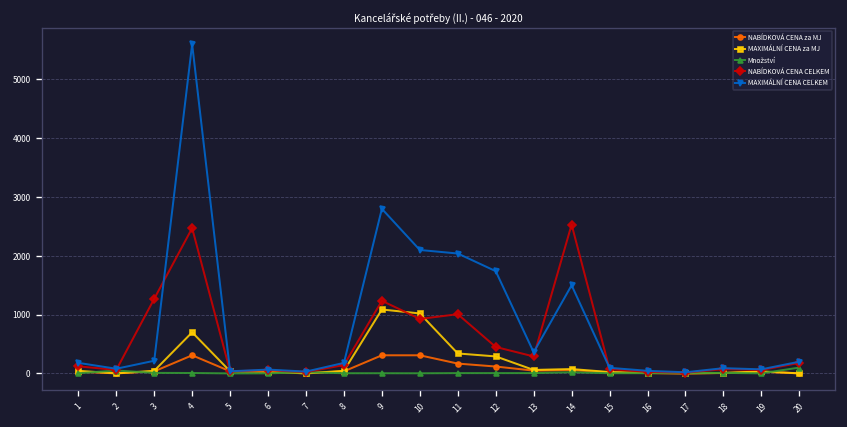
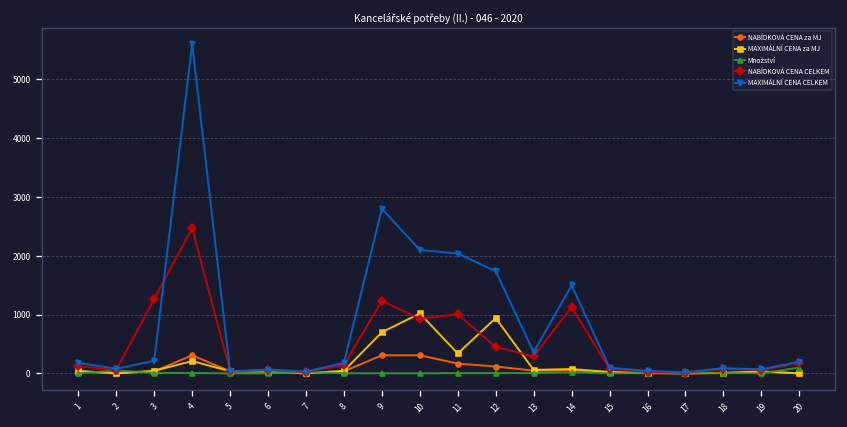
MAXIMÁLNÍ CENA za MJ, 4: 700 -> 200
MAXIMÁLNÍ CENA za MJ, 9: 1100 -> 700
MAXIMÁLNÍ CENA za MJ, 12: 300 -> 900
NABÍDKOVÁ CENA CELKEM, 14: 2500 -> 1100
